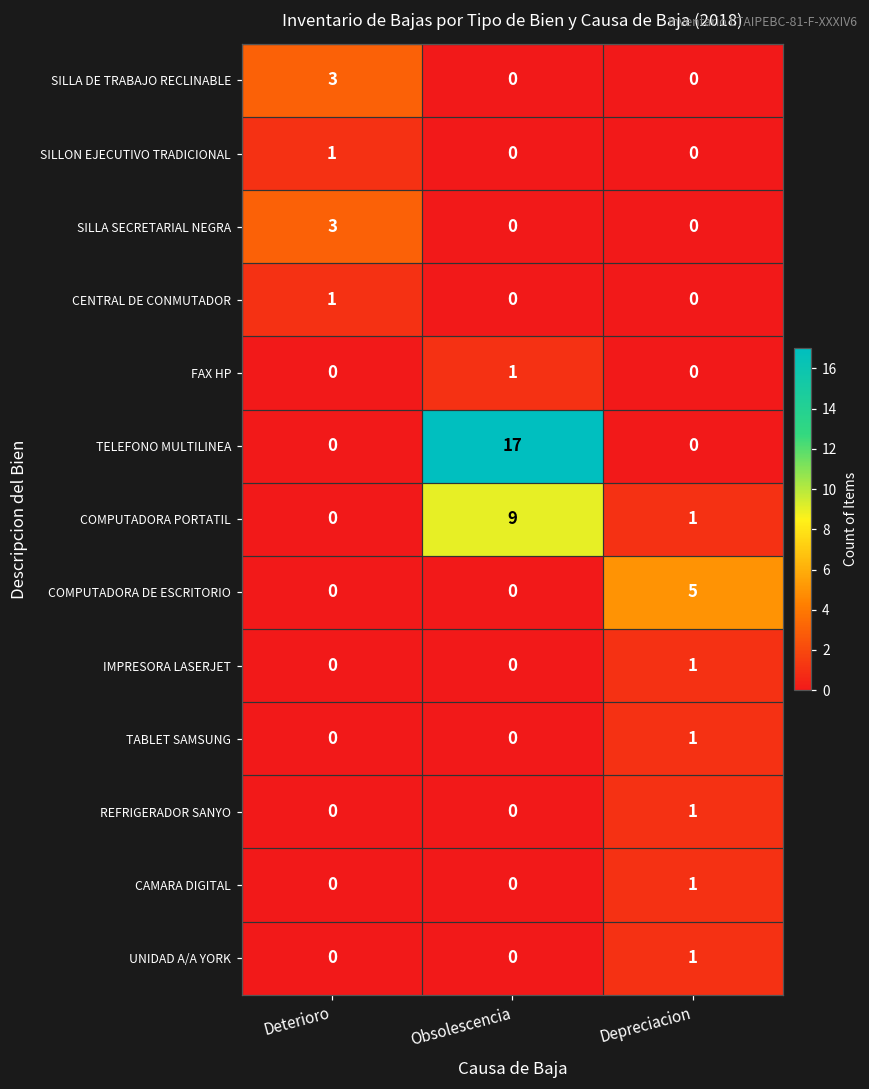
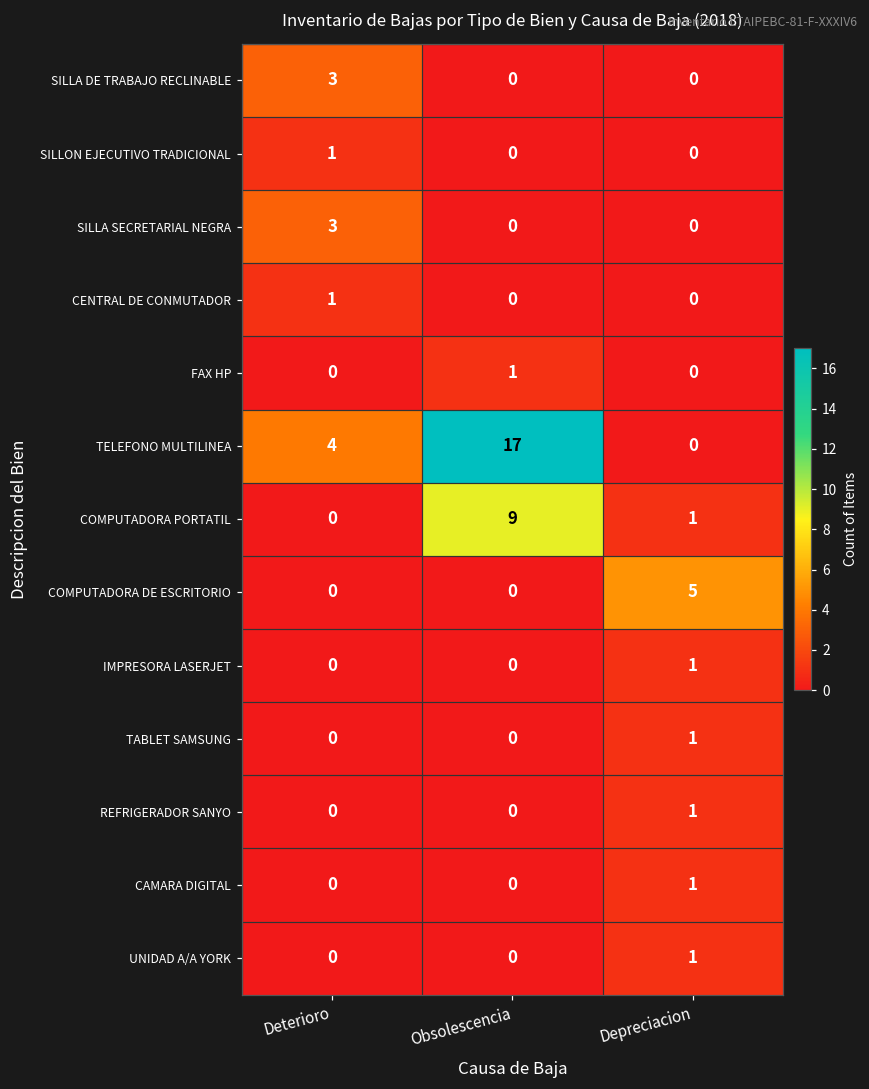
TELEFONO MULTILINEA, Deterioro: 0 -> 4
